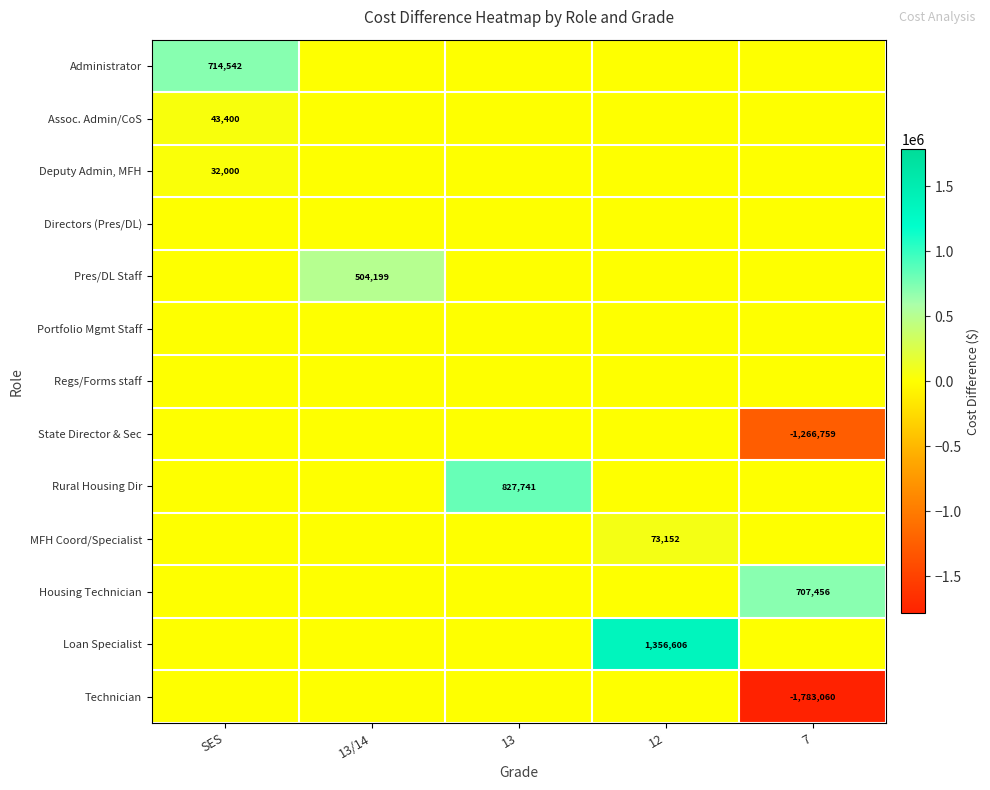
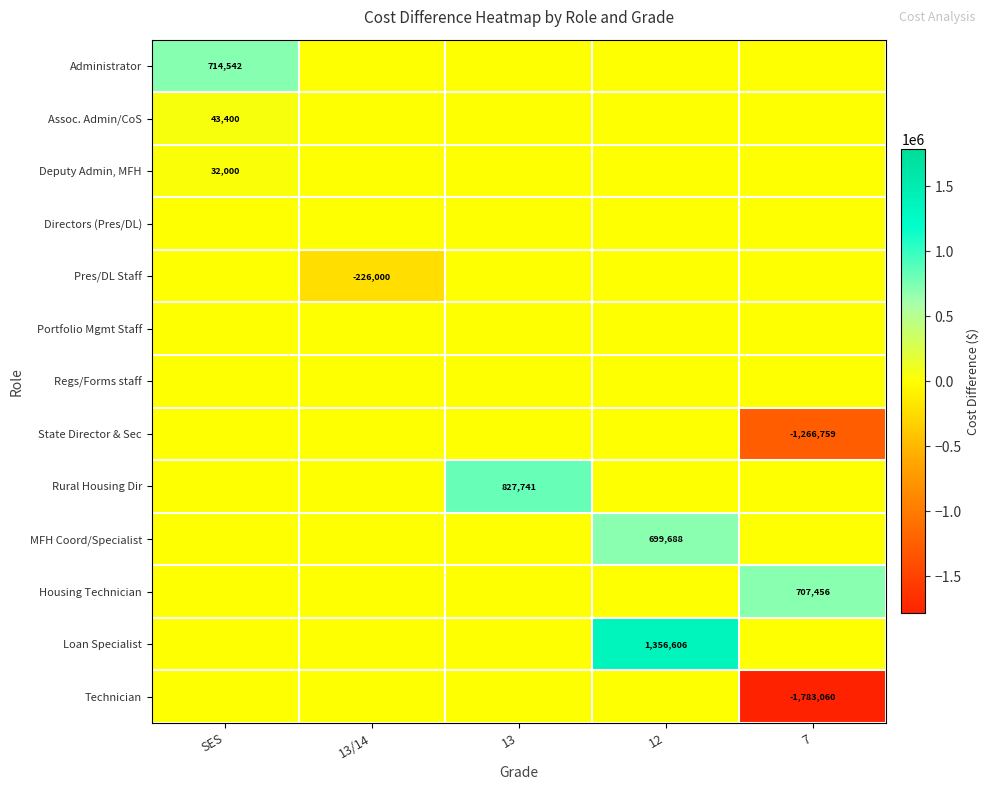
Pres/DL Staff, 13/14: 504,199 -> -226,000
MFH Coord/Specialist, 12: 73,152 -> 699,688
